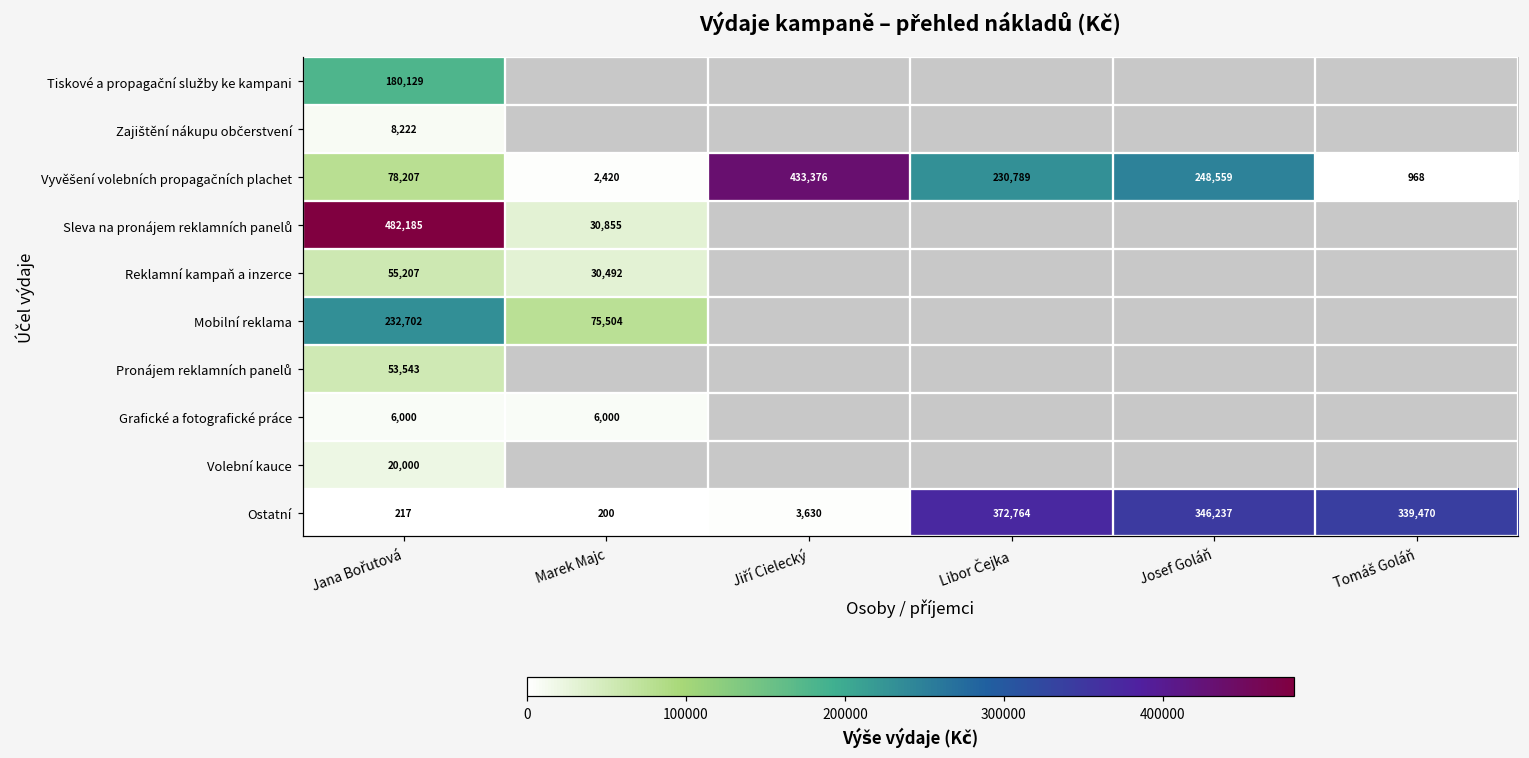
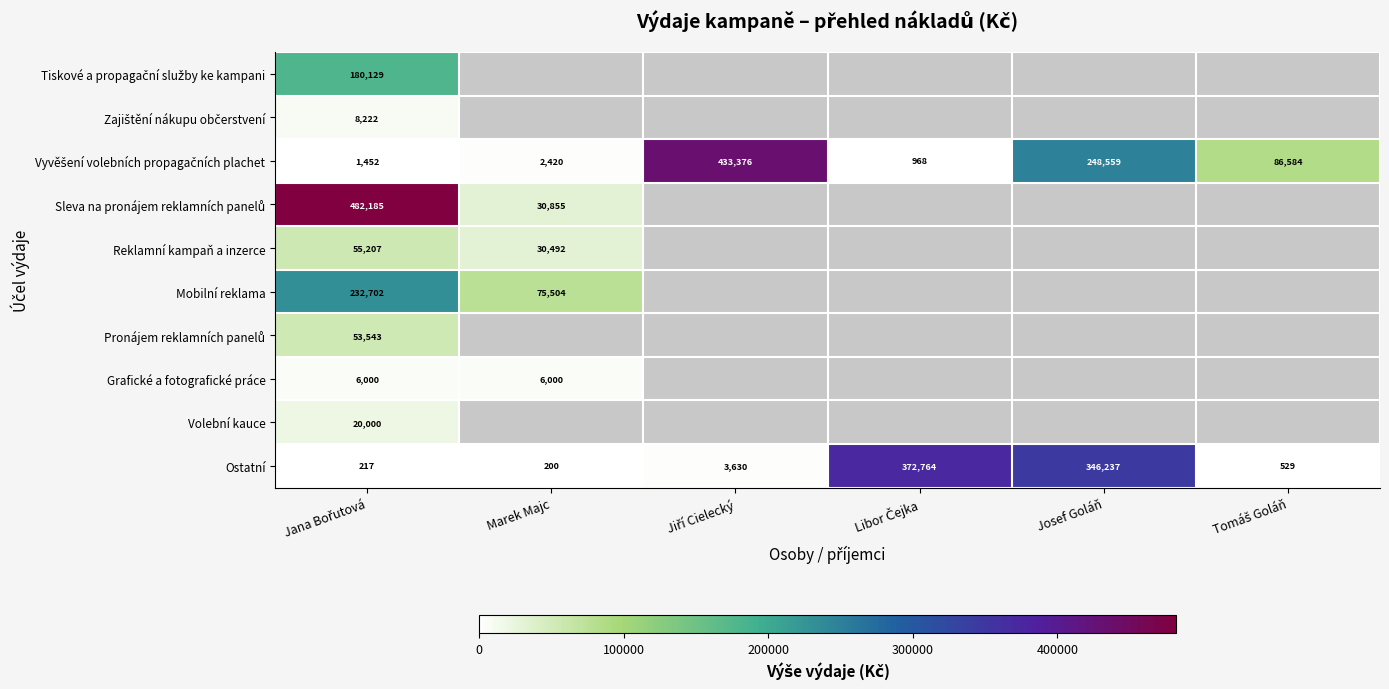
Vyvěšení volebních propagačních plachet, Jana Bořutová: 78,207 -> 1,452
Vyvěšení volebních propagačních plachet, Libor Čejka: 230,789 -> 968
Vyvěšení volebních propagačních plachet, Tomáš Goláň: 968 -> 86,584
Ostatní, Tomáš Goláň: 339,470 -> 529
